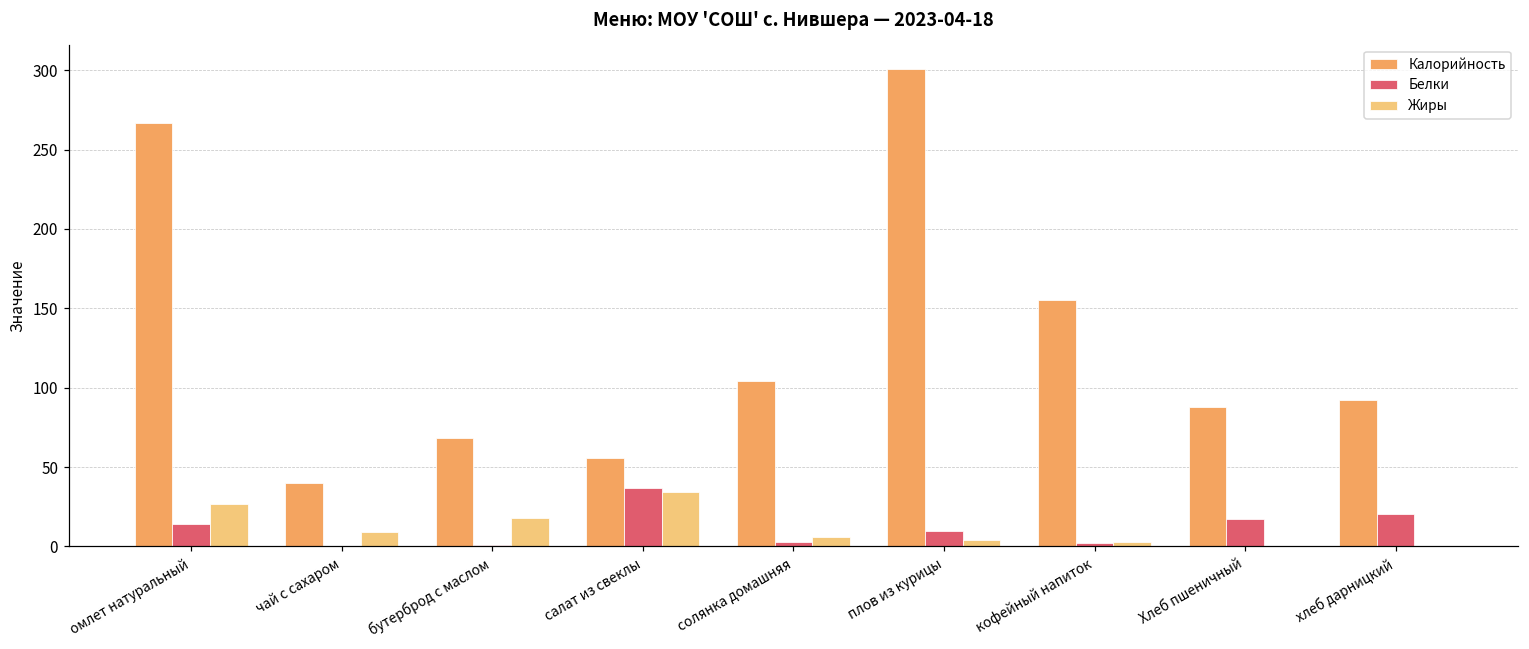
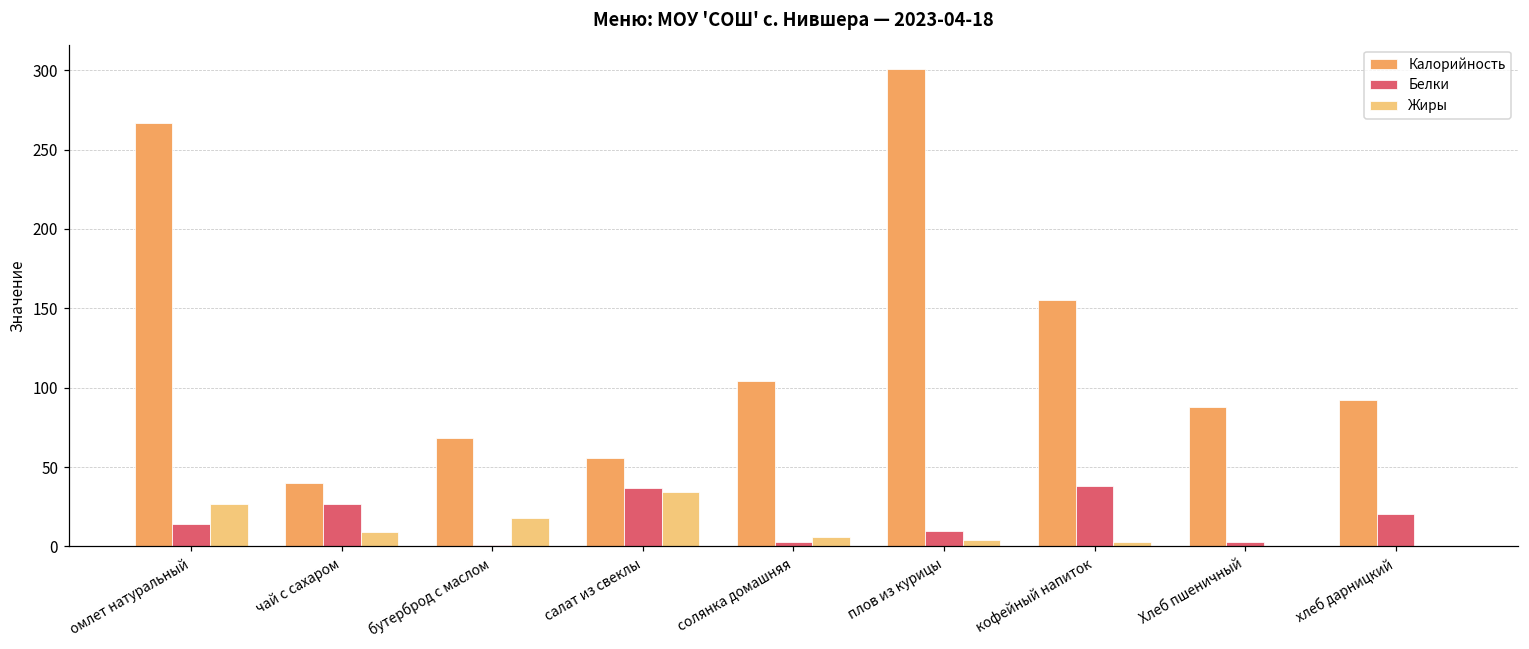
Белки, чай с сахаром: 0 -> 27
Белки, кофейный напиток: 2 -> 38
Белки, Хлеб пшеничный: 17 -> 3
